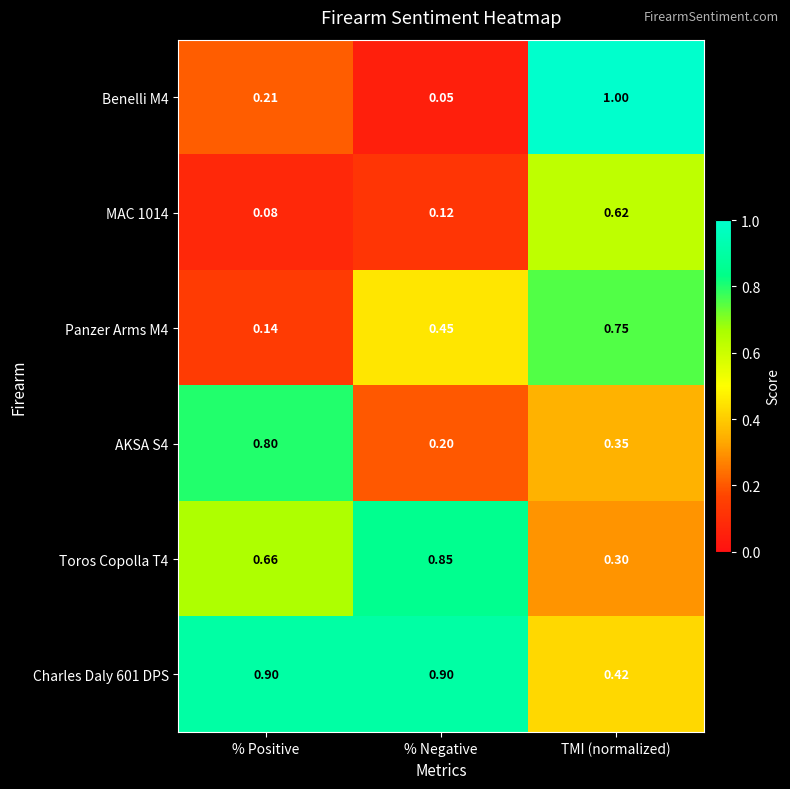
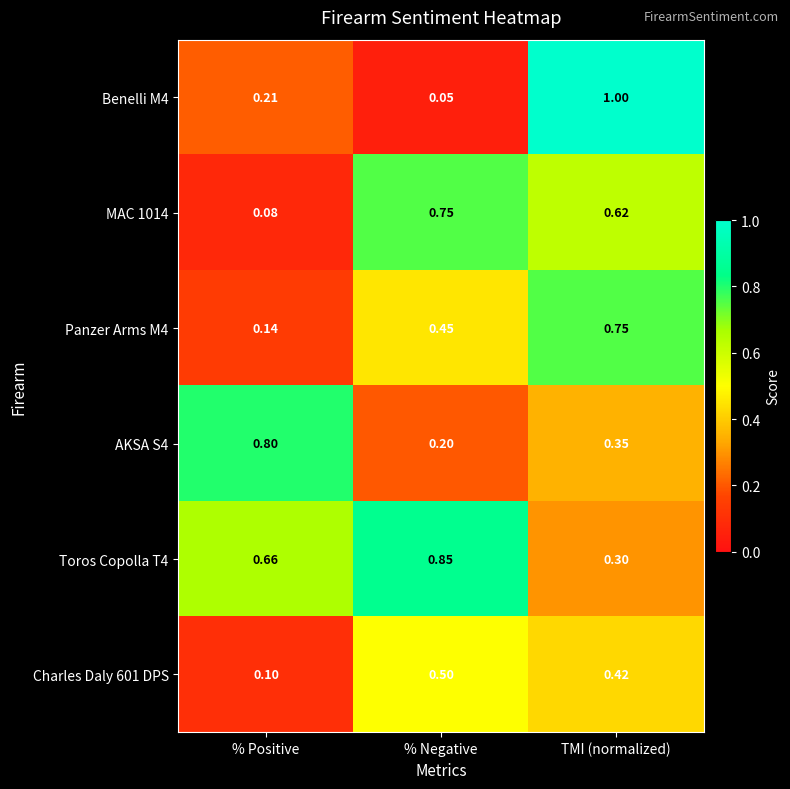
MAC 1014, % Negative: 0.12 -> 0.75
Charles Daly 601 DPS, % Positive: 0.90 -> 0.10
Charles Daly 601 DPS, % Negative: 0.90 -> 0.50
